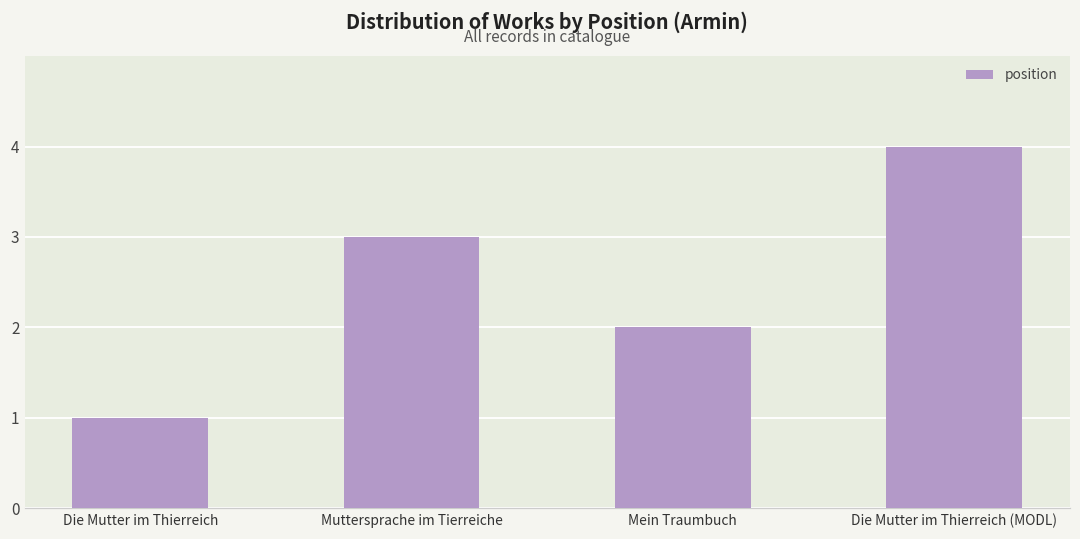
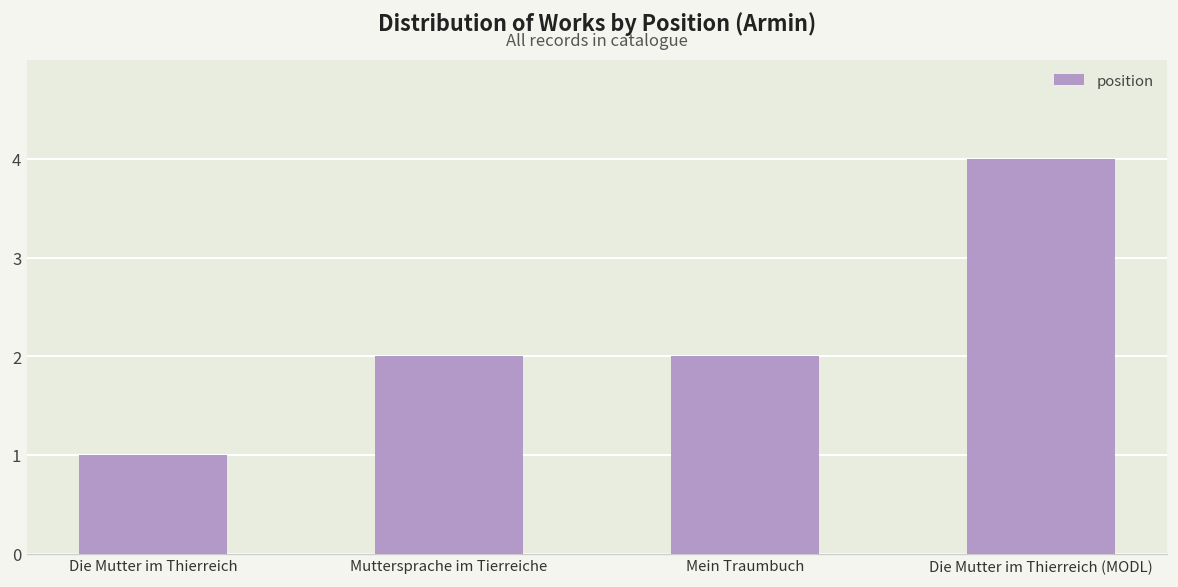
Muttersprache im Tierreiche: 3 -> 2
